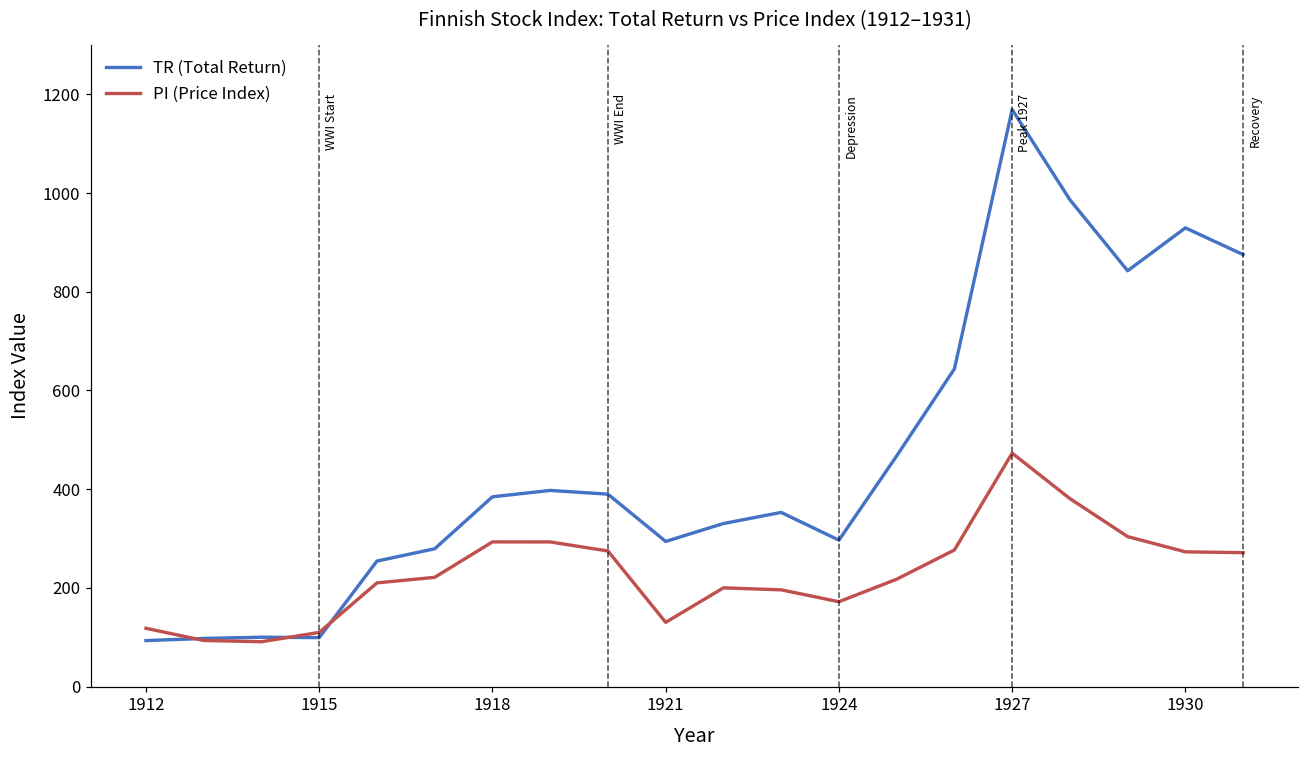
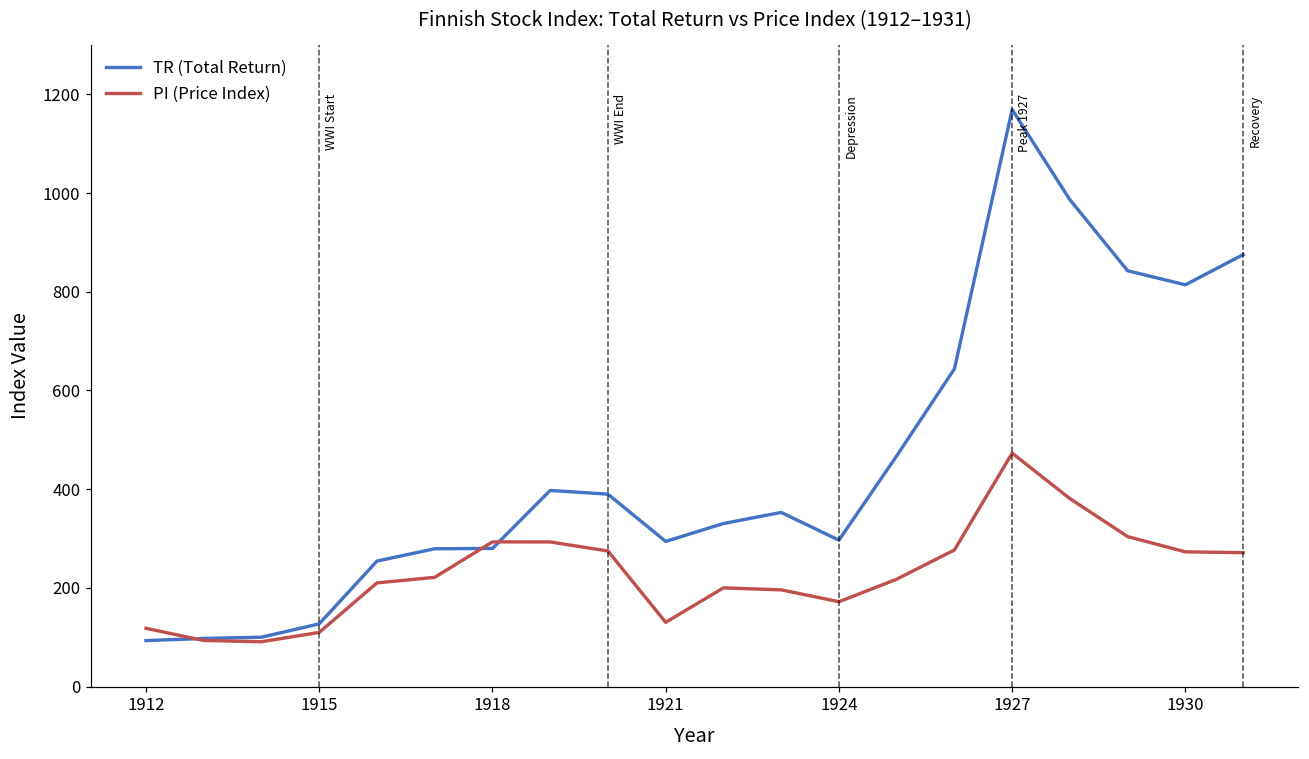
TR (Total Return), 1915: 100 -> 130
TR (Total Return), 1918: 380 -> 280
TR (Total Return), 1930: 930 -> 810
